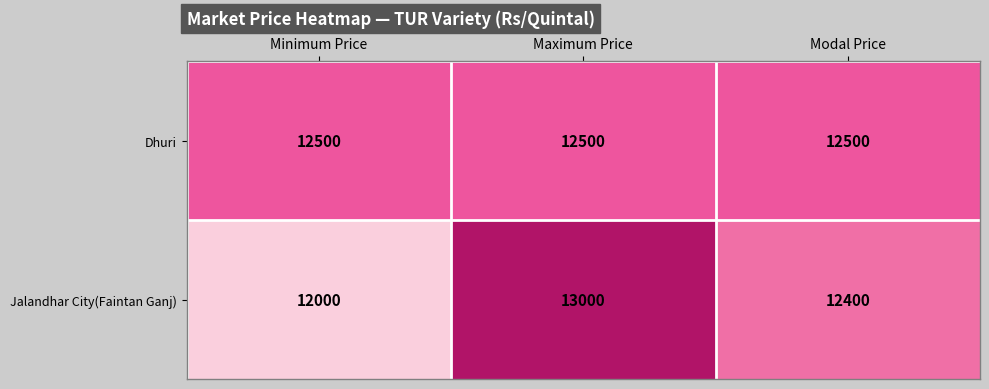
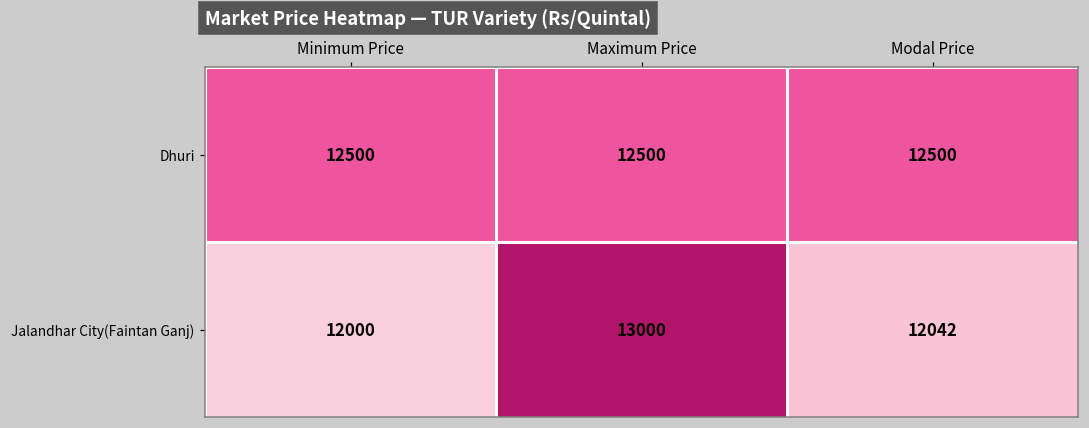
Jalandhar City(Faintan Ganj), Modal Price: 12400 -> 12042
